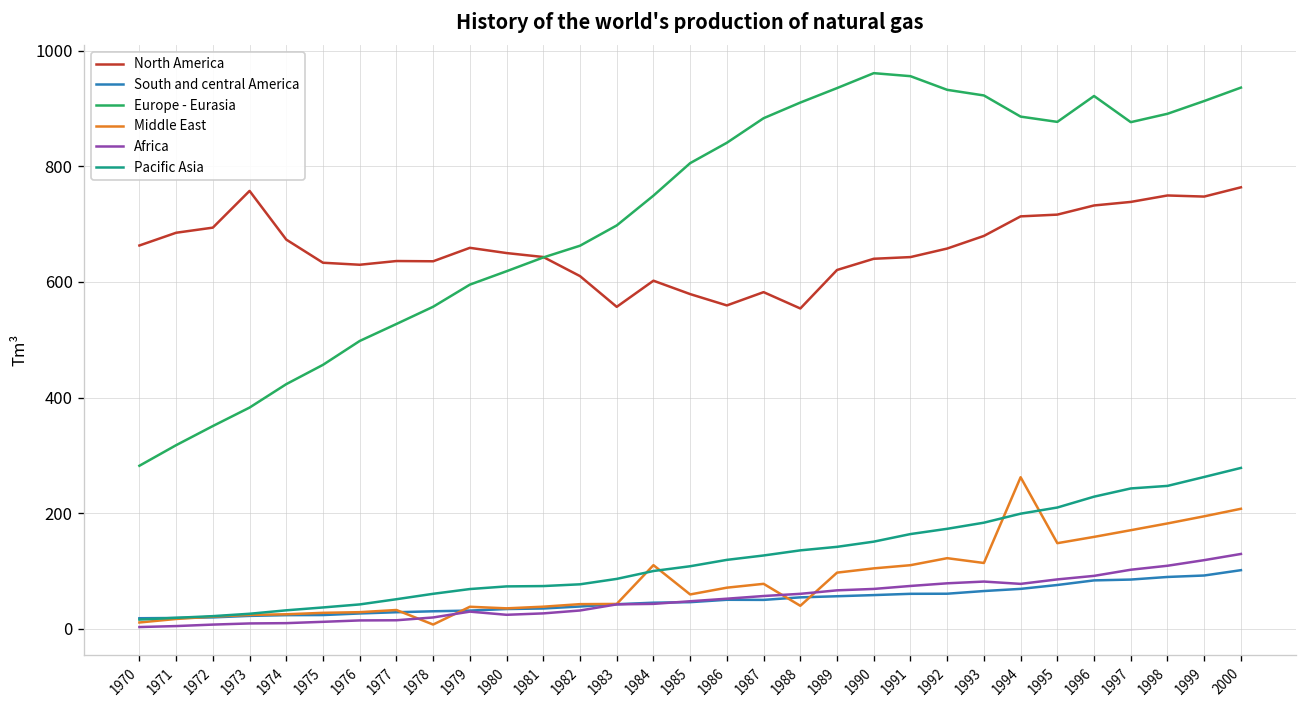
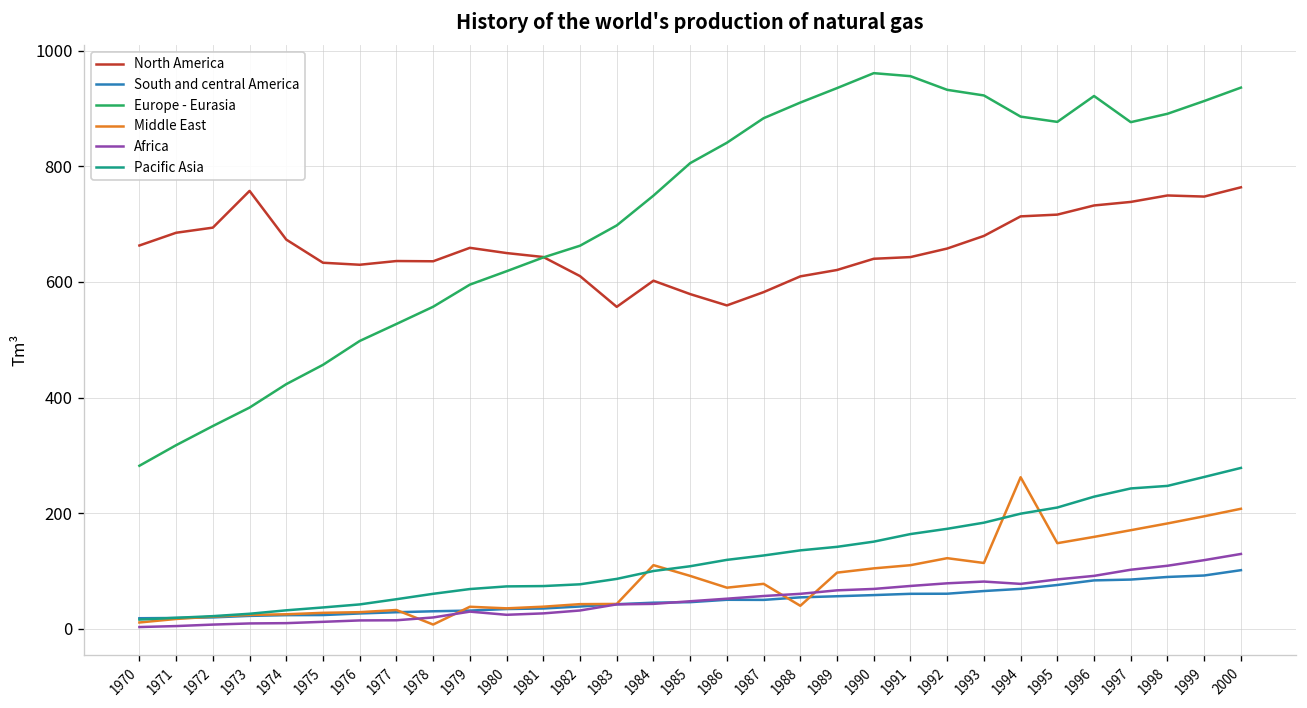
Middle East, 1985: 60 -> 90
North America, 1988: 550 -> 610
